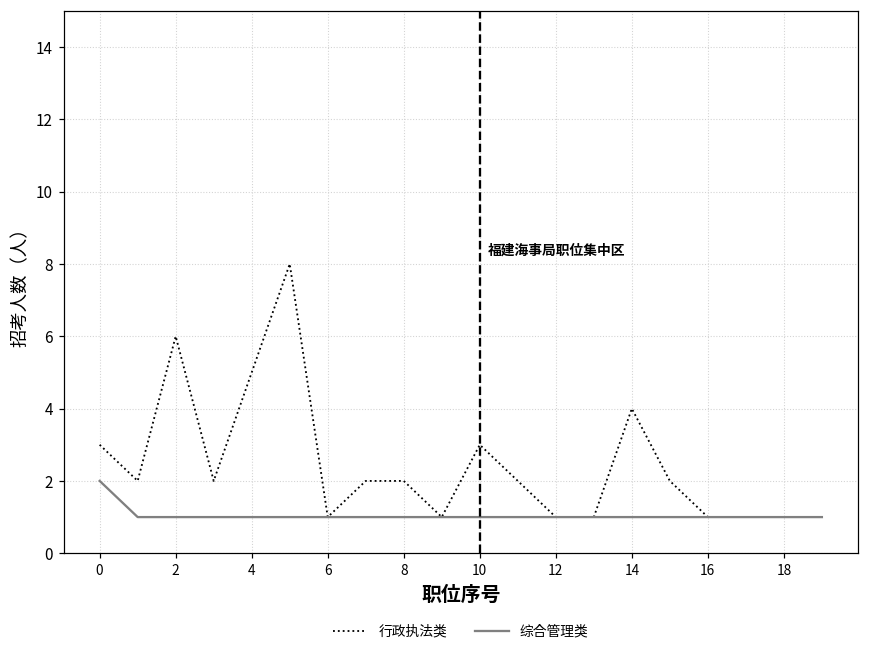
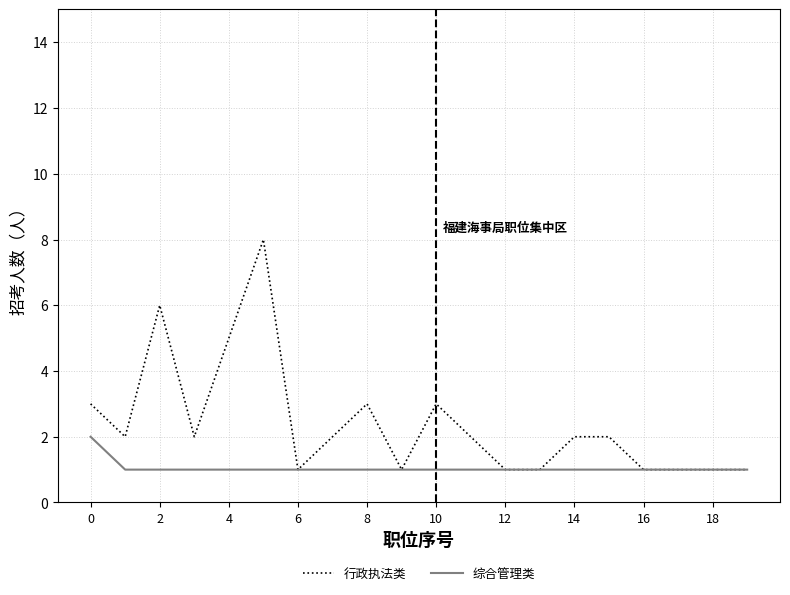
行政执法类, 8: 2 -> 3
行政执法类, 14: 4 -> 2
